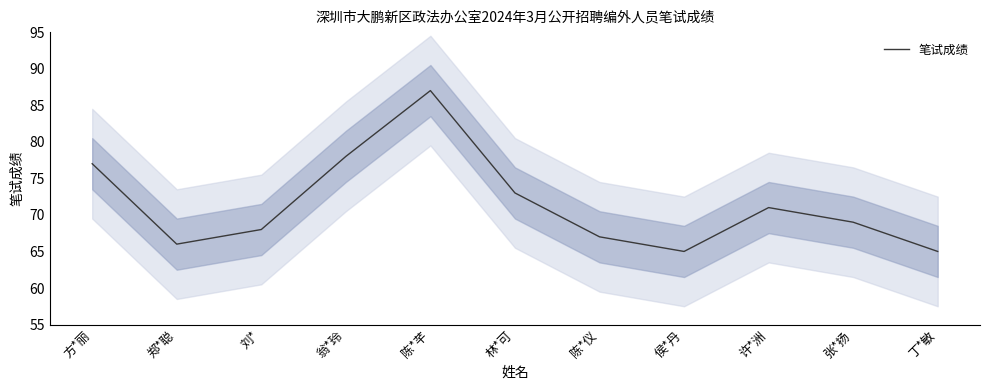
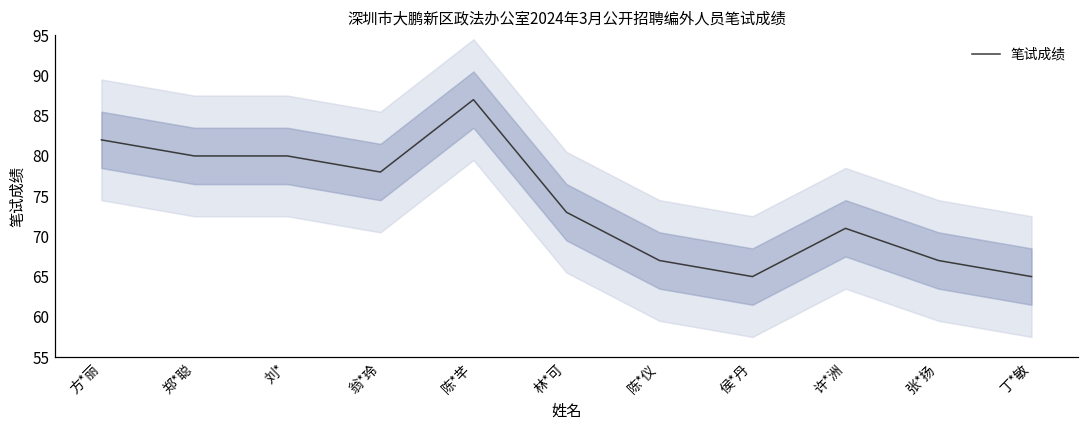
笔试成绩, 方*丽: 77 -> 82
笔试成绩, 郑*聪: 66 -> 80
笔试成绩, 刘*: 68 -> 80
笔试成绩, 张*扬: 69 -> 67
